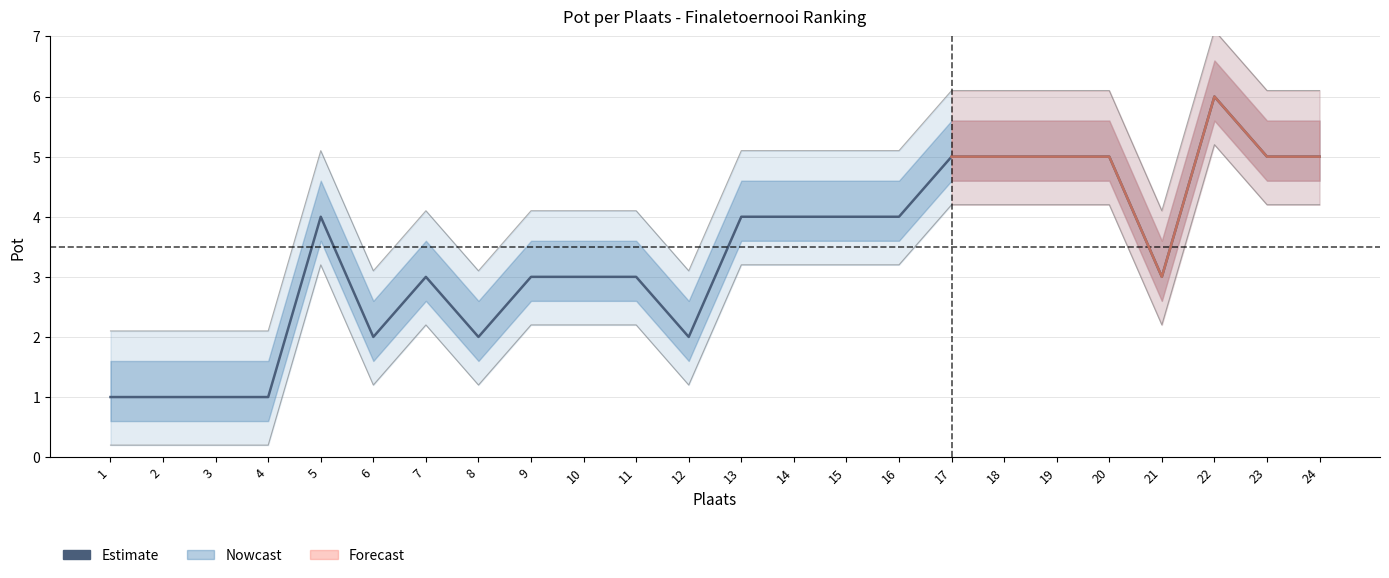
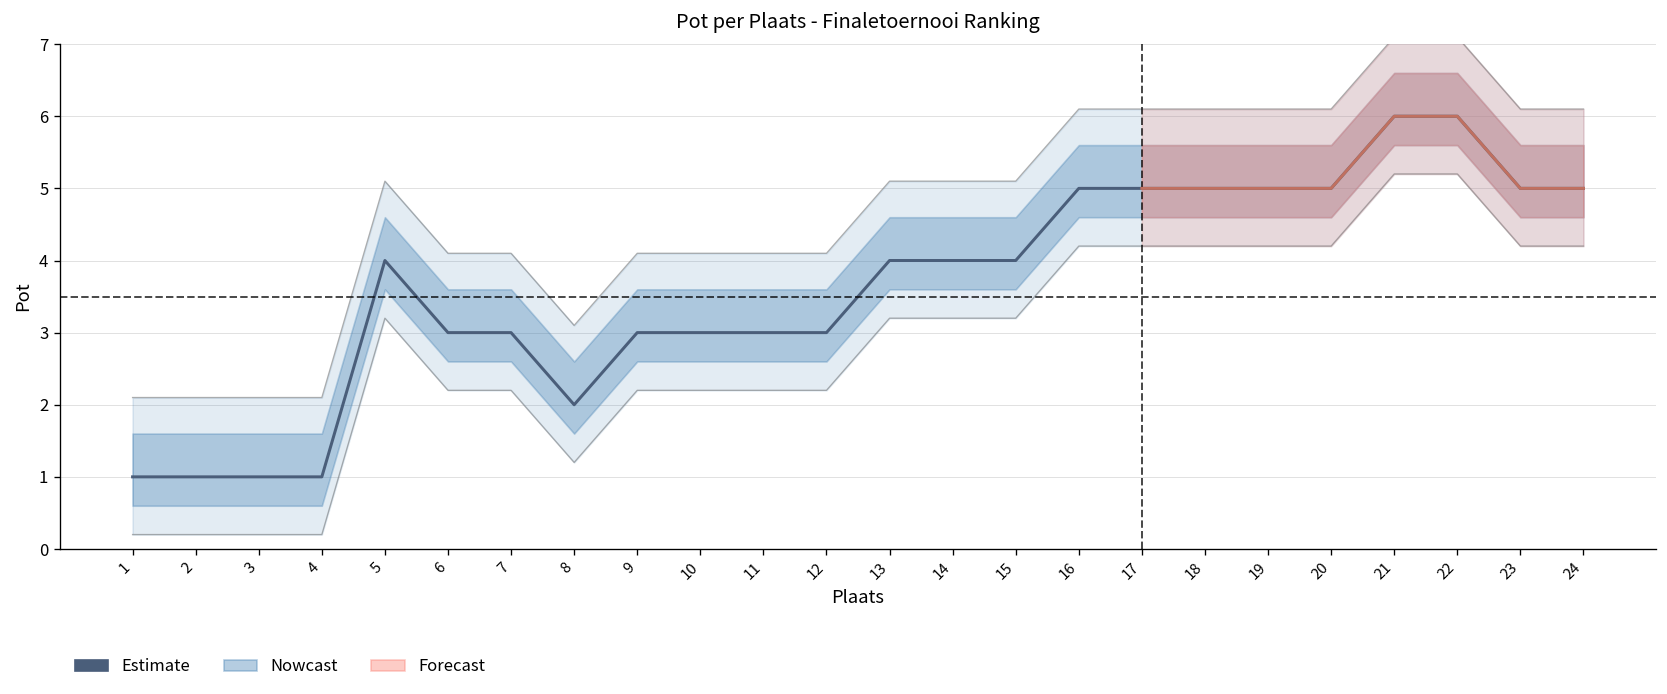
Estimate, 6: 2 -> 3
Estimate, 12: 2 -> 3
Estimate, 16: 4 -> 5
Estimate, 21: 3 -> 6
